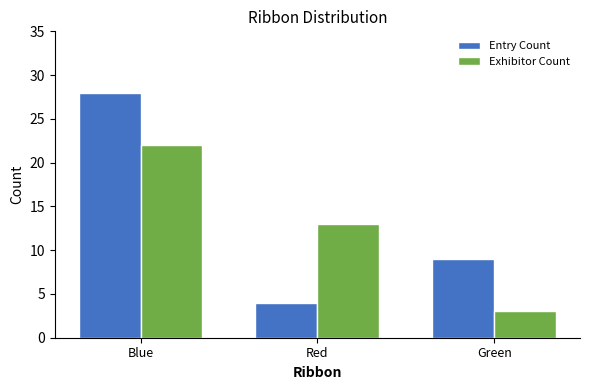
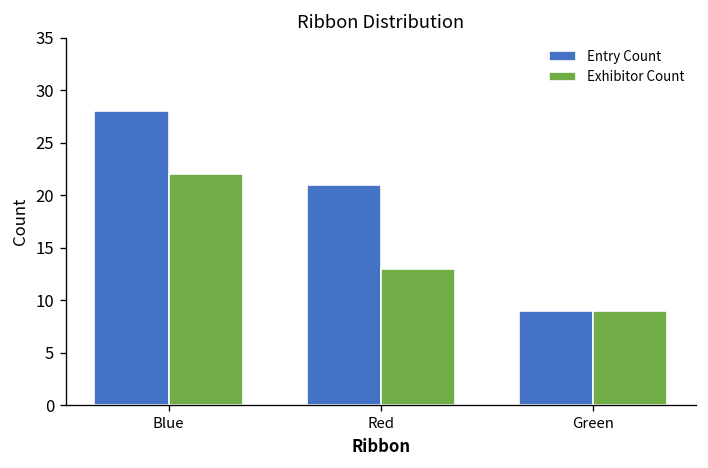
Entry Count, Red: 4 -> 21
Exhibitor Count, Green: 3 -> 9
